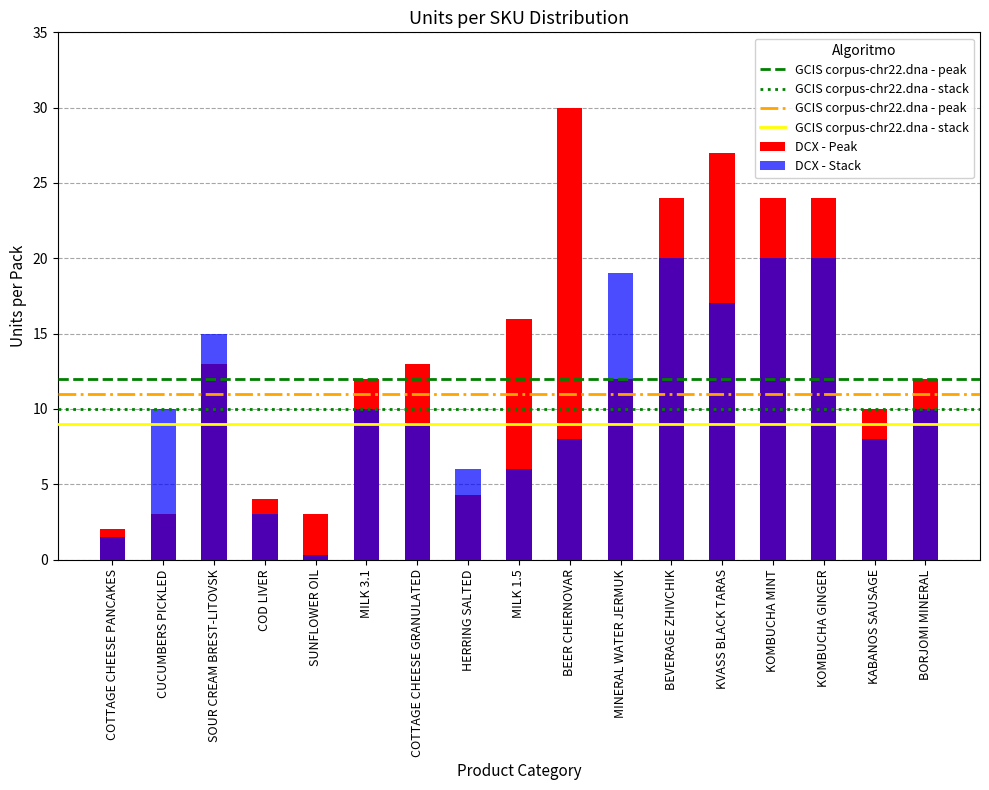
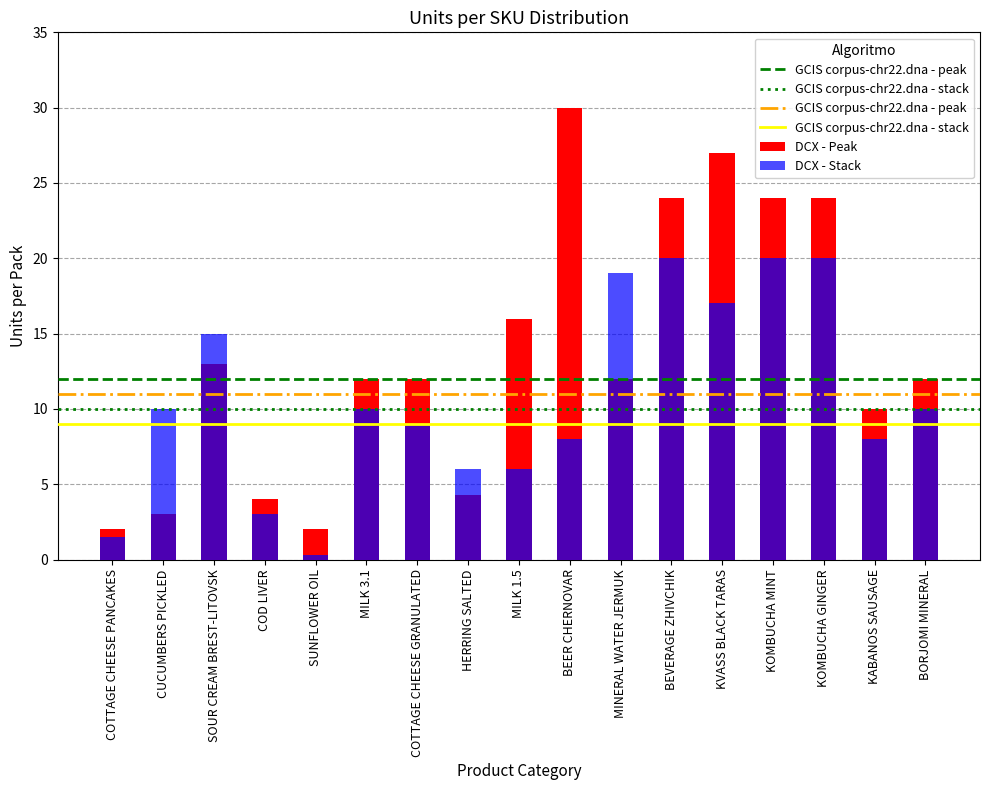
DCX - Peak, SUNFLOWER OIL: 3 -> 2
DCX - Peak, COTTAGE CHEESE GRANULATED: 13 -> 12
